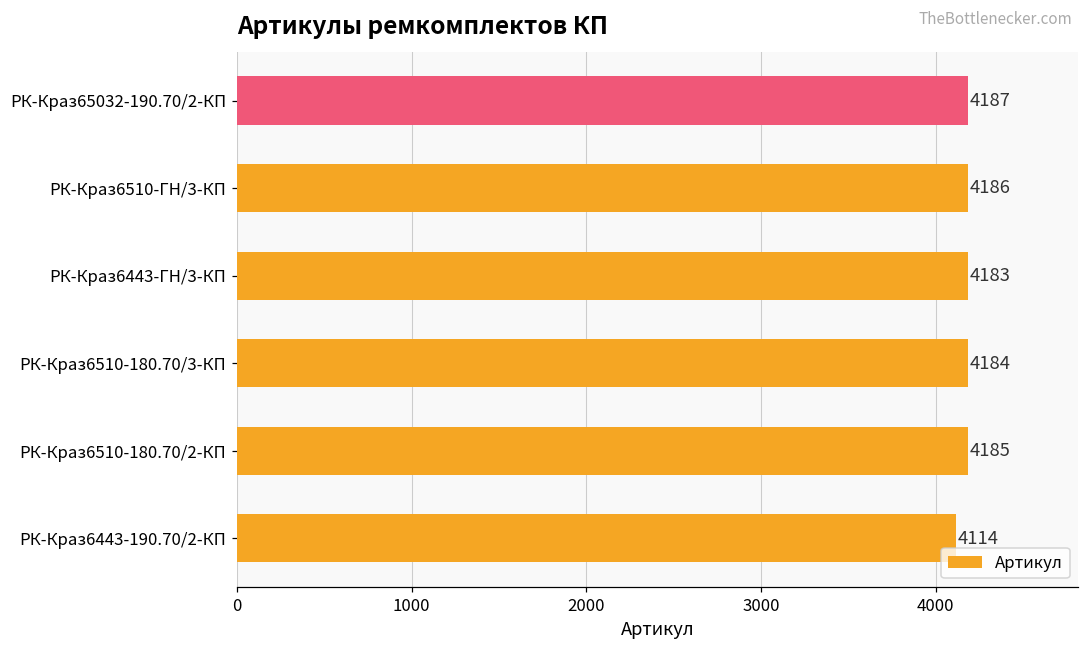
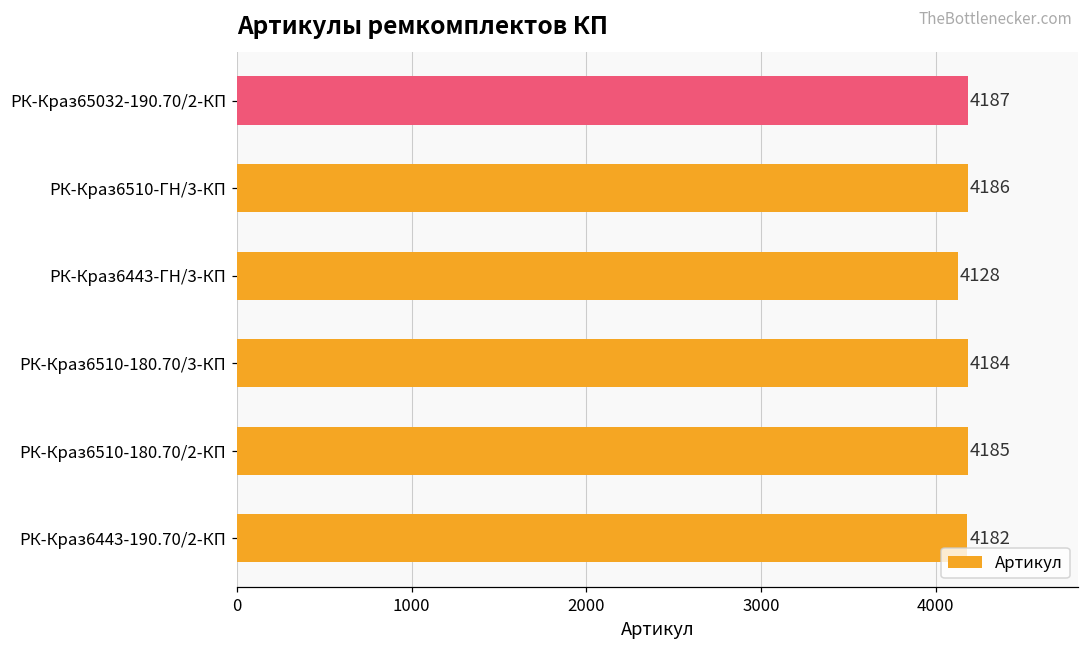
РК-Краз6443-ГН/3-КП: 4183 -> 4128
РК-Краз6443-190.70/2-КП: 4114 -> 4182
